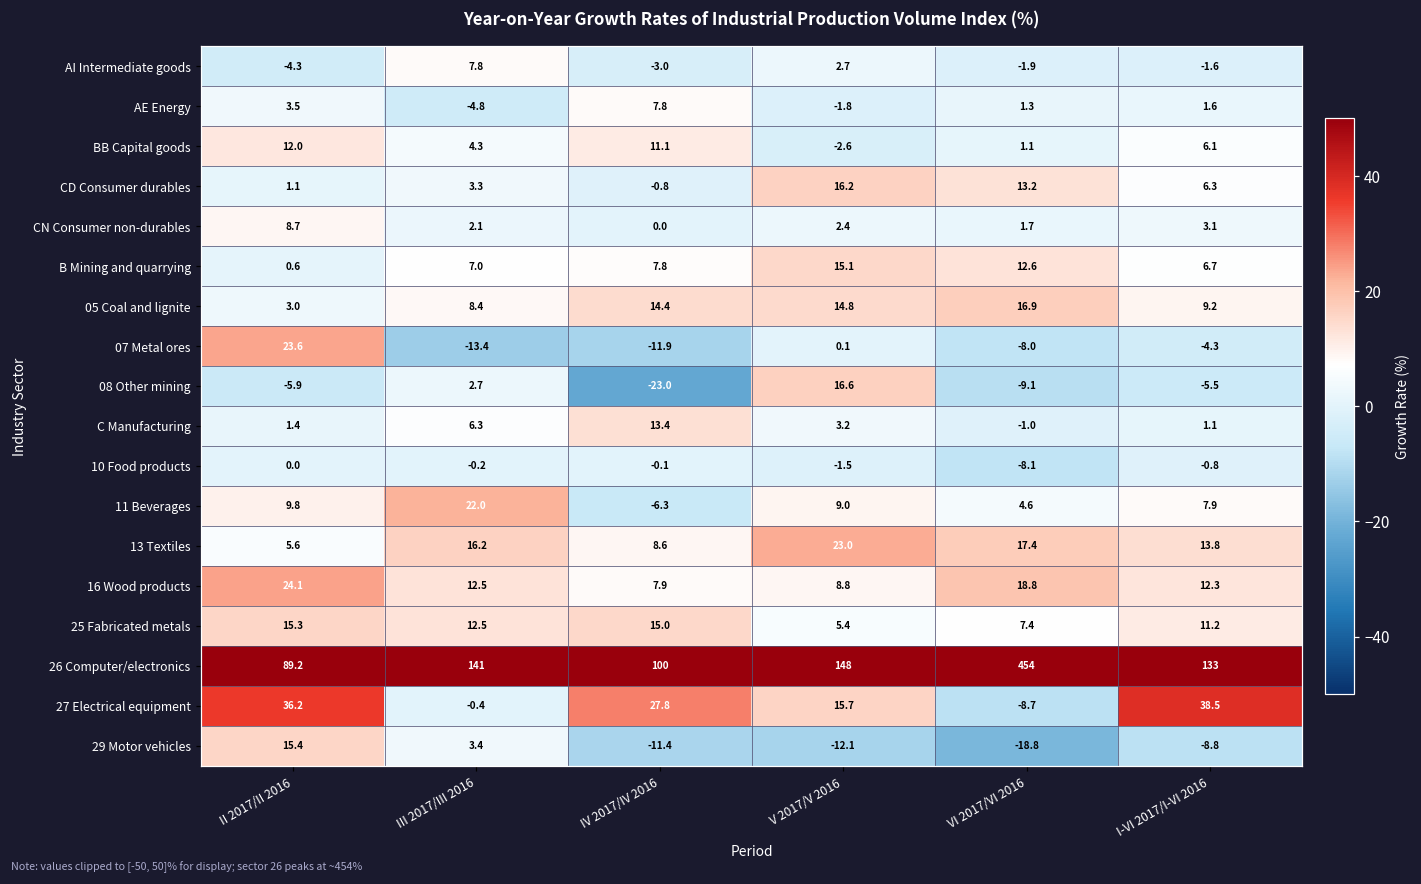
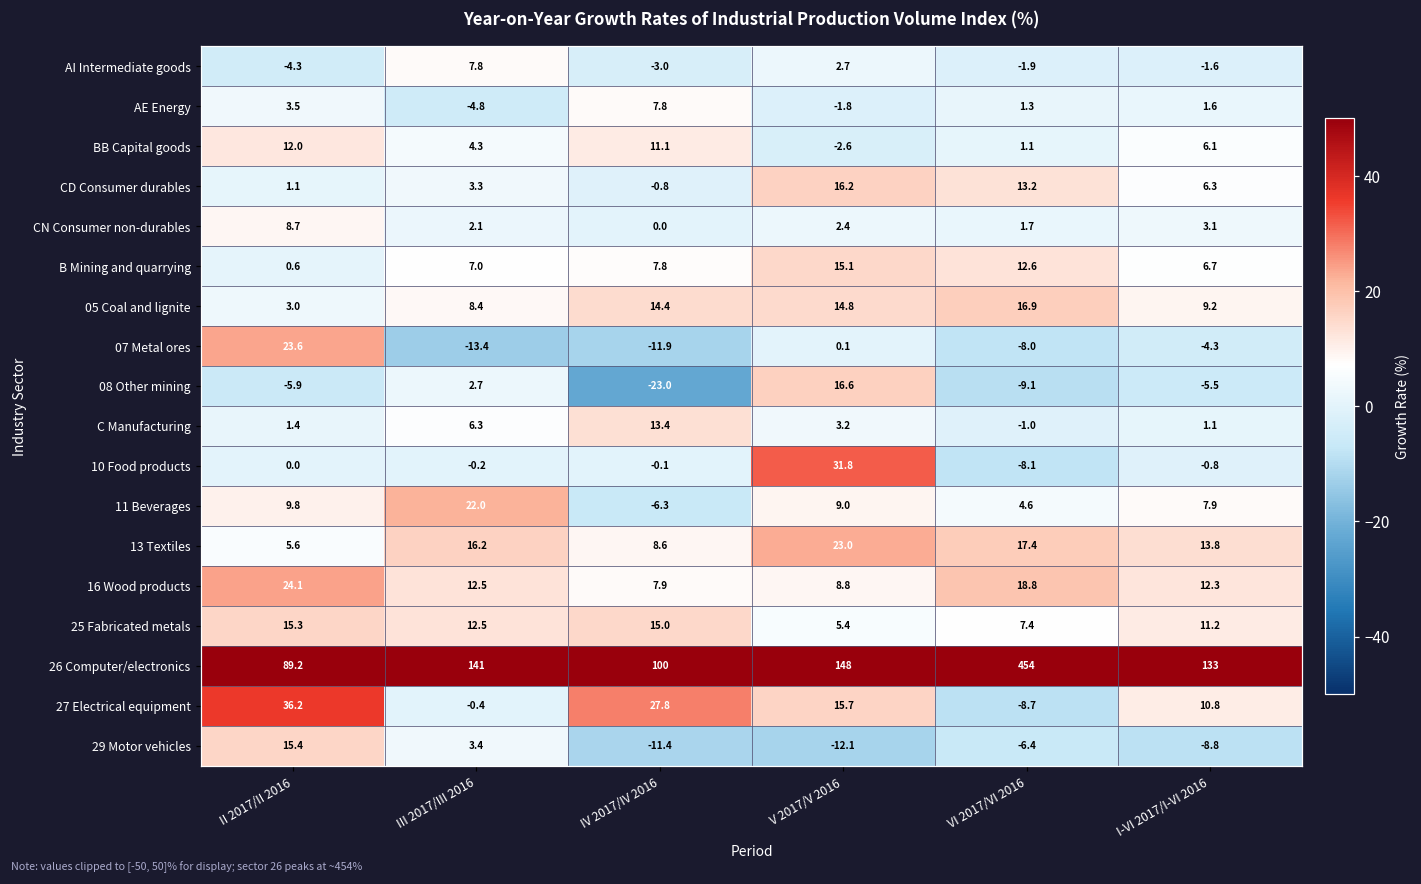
10 Food products, V 2017/V 2016: -1.5 -> 31.8
27 Electrical equipment, I-VI 2017/I-VI 2016: 38.5 -> 10.8
29 Motor vehicles, VI 2017/VI 2016: -18.8 -> -6.4
